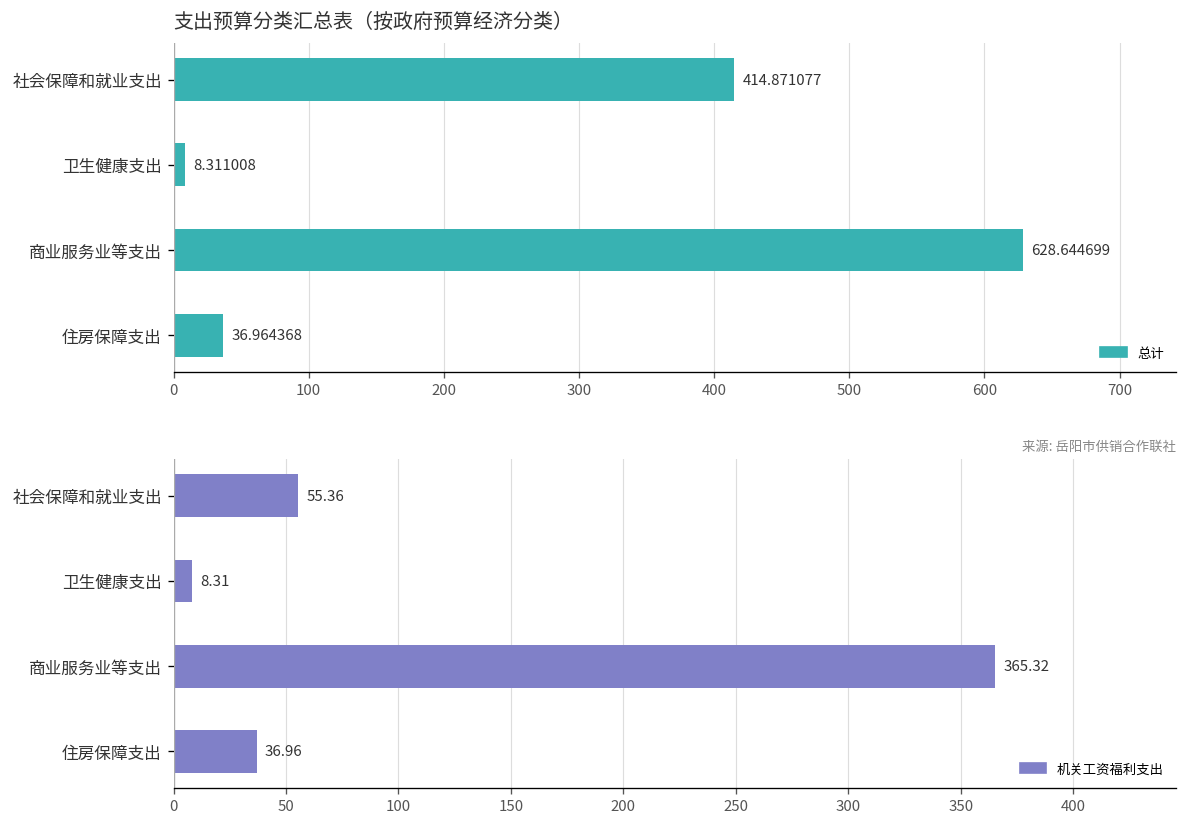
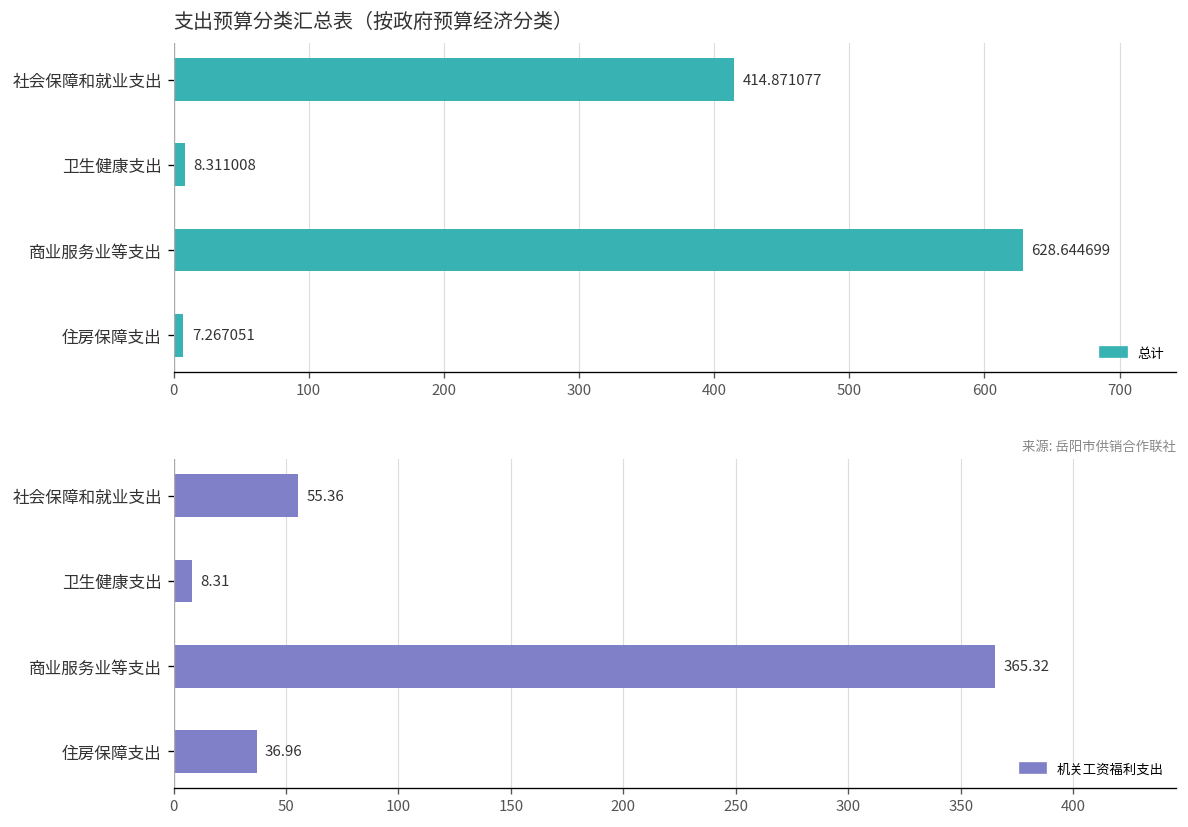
支出预算分类汇总表（按政府预算经济分类）, 住房保障支出: 36.964368 -> 7.267051
